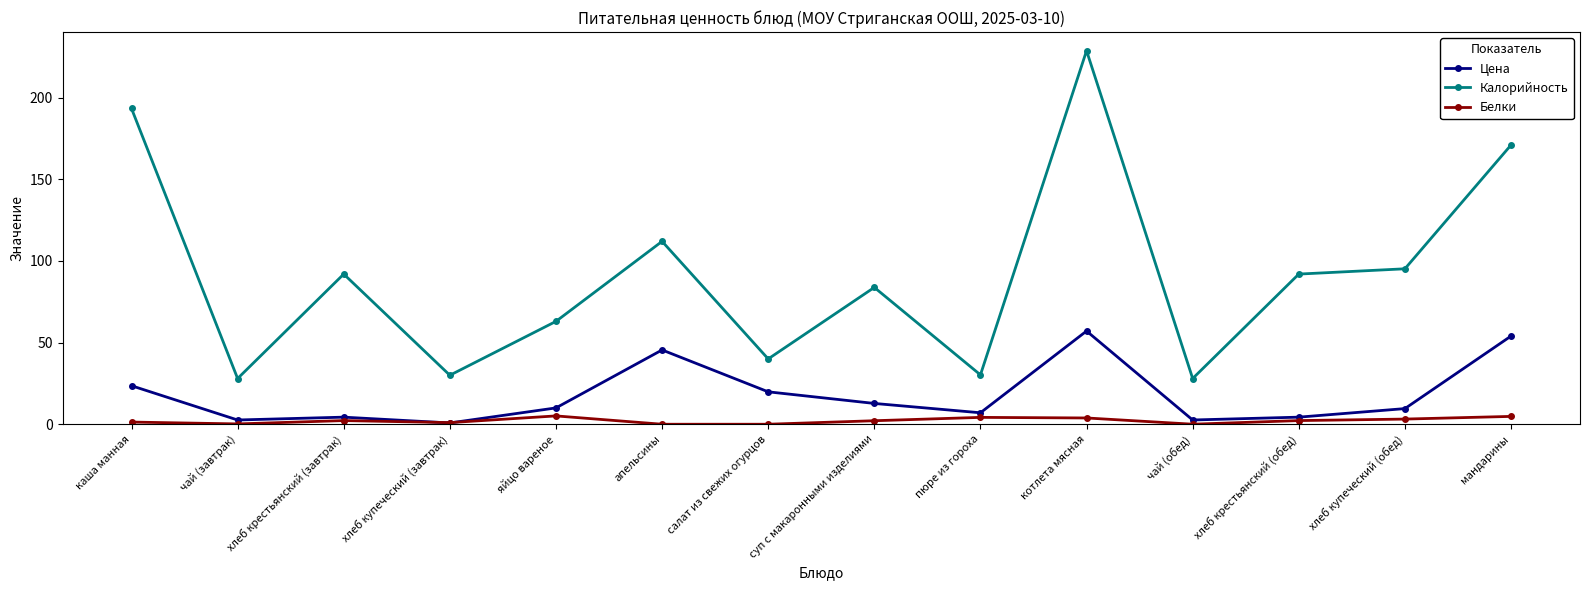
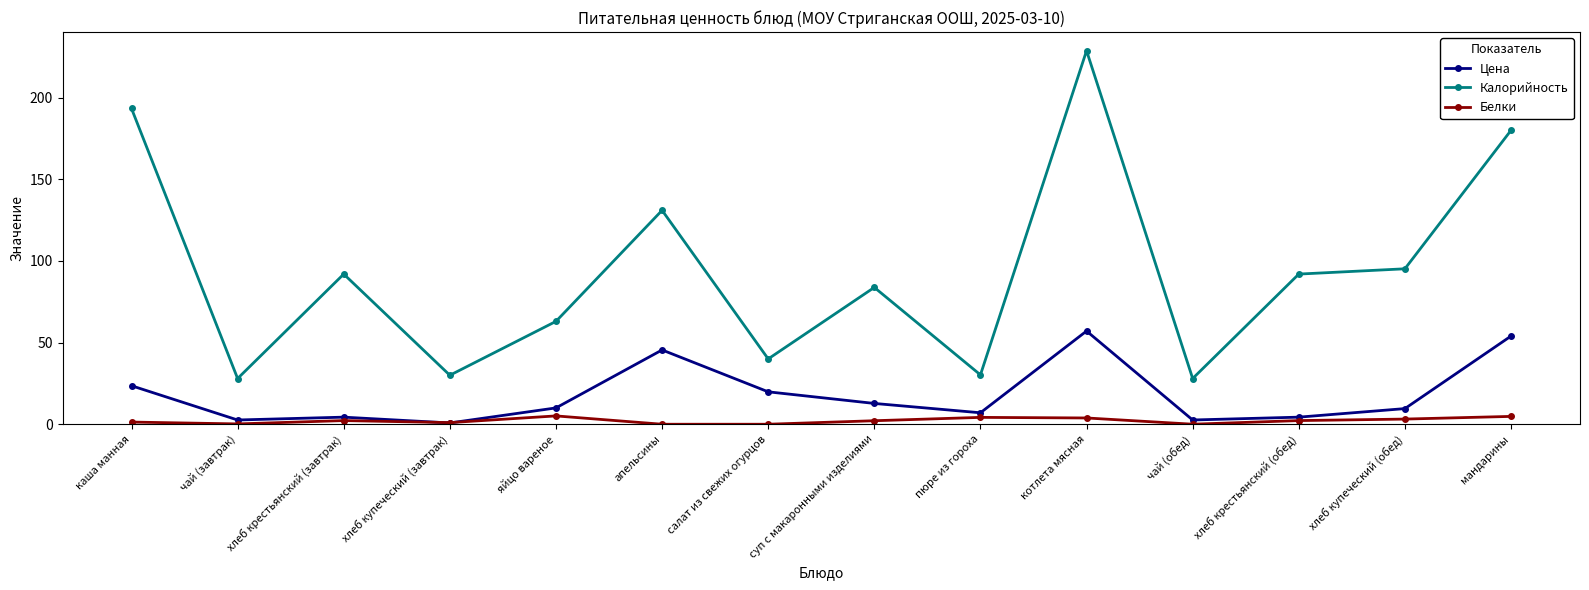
Калорийность, апельсины: 112 -> 131
Калорийность, мандарины: 171 -> 180
